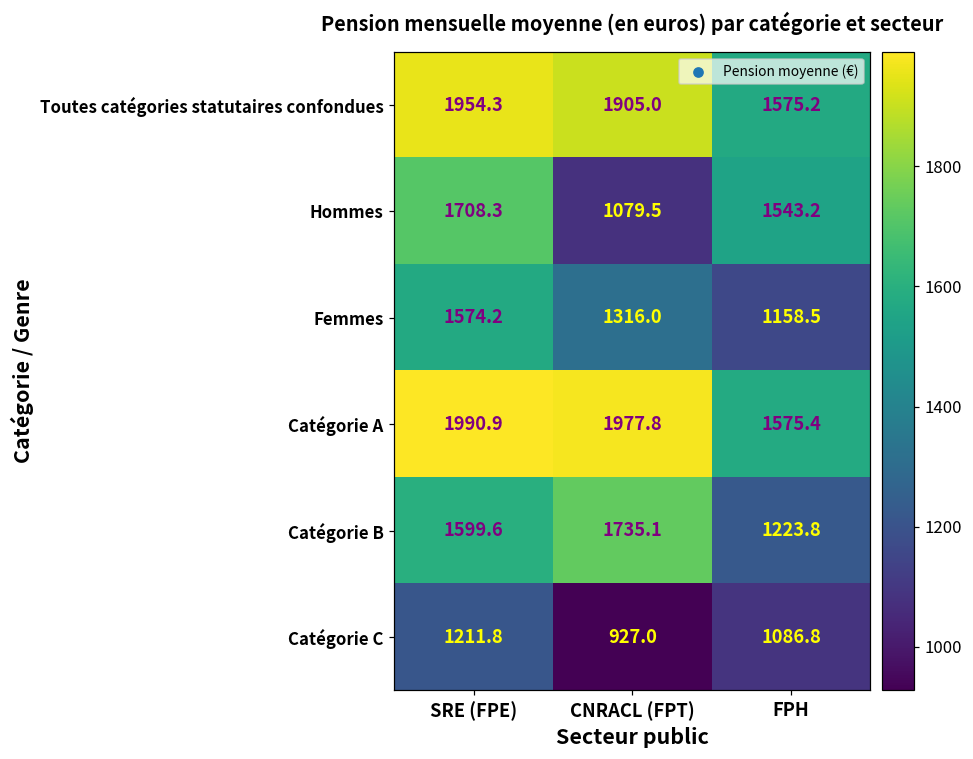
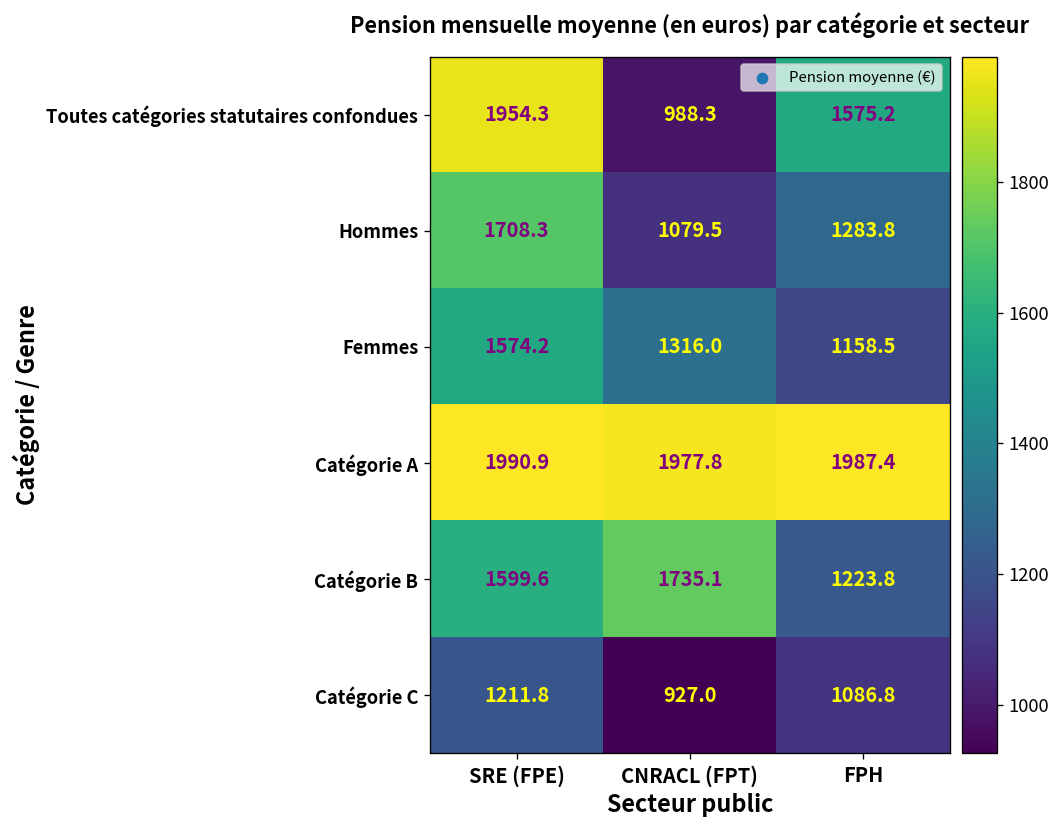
Toutes catégories statutaires confondues, CNRACL (FPT): 1905.0 -> 988.3
Hommes, FPH: 1543.2 -> 1283.8
Catégorie A, FPH: 1575.4 -> 1987.4
